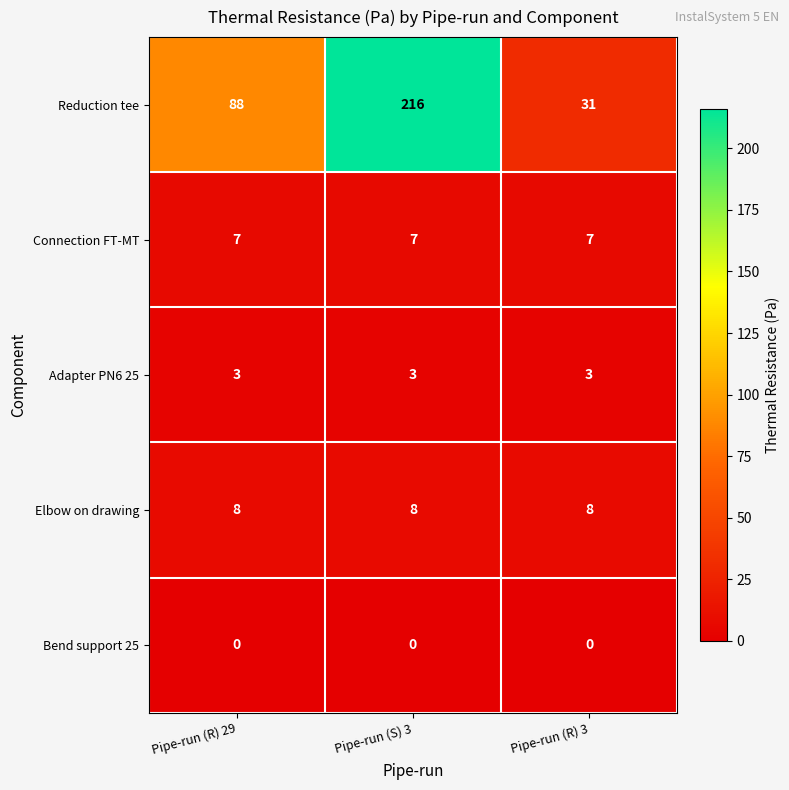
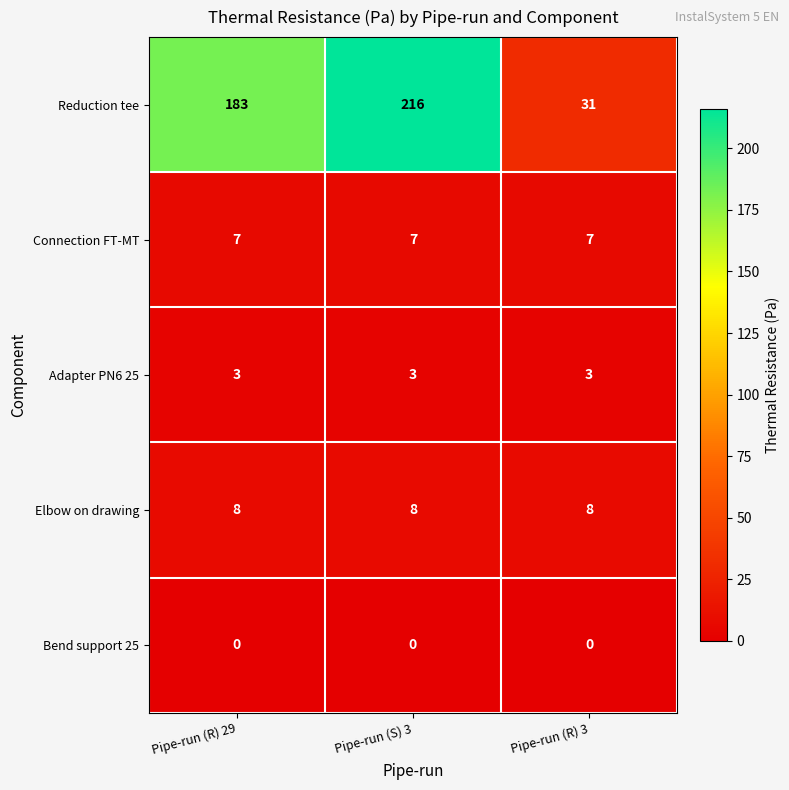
Reduction tee, Pipe-run (R) 29: 88 -> 183
